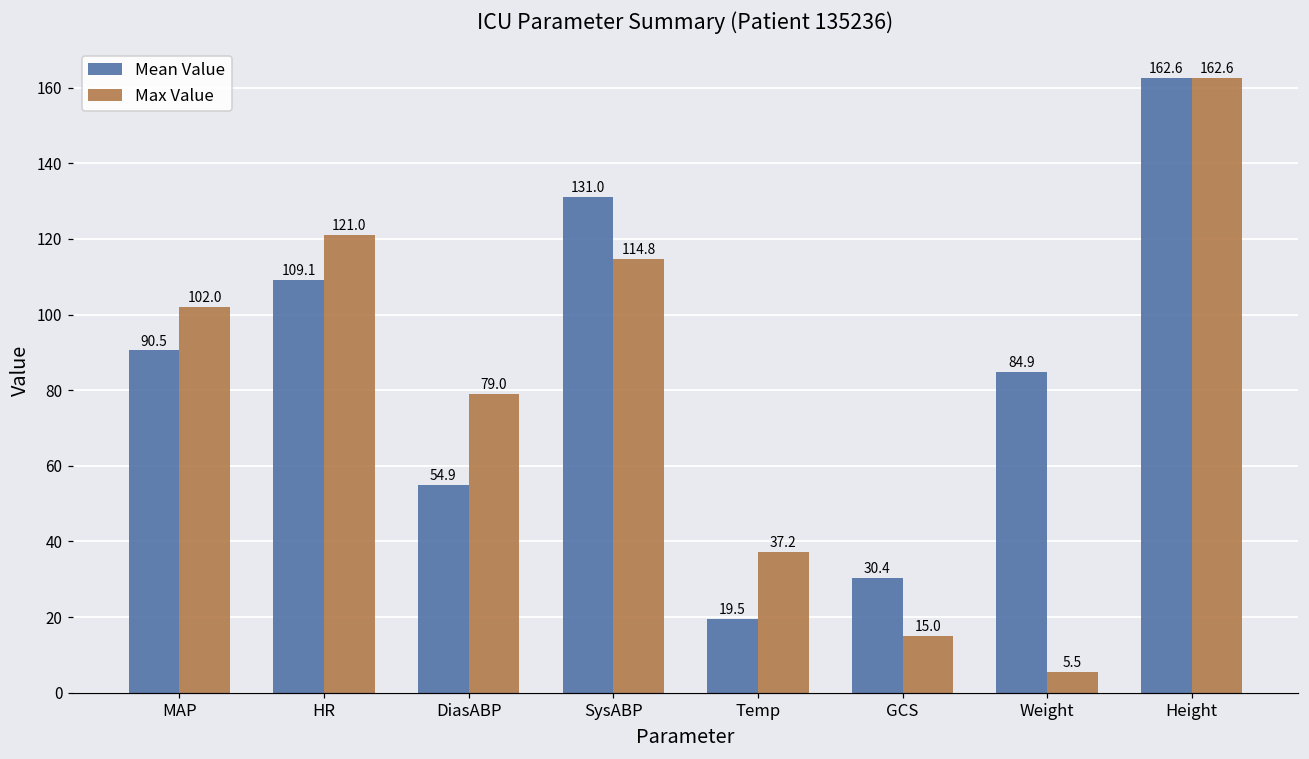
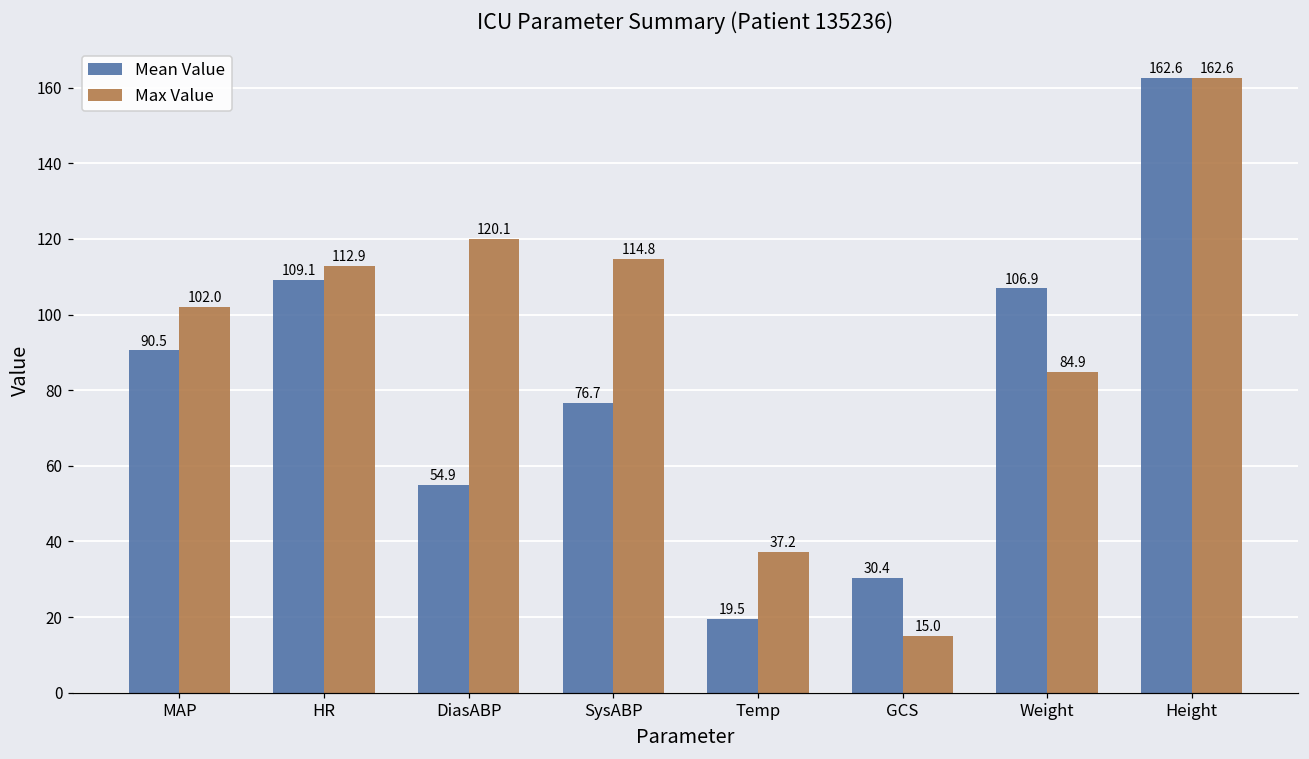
Max Value, HR: 121.0 -> 112.9
Max Value, DiasABP: 79.0 -> 120.1
Mean Value, SysABP: 131.0 -> 76.7
Mean Value, Weight: 84.9 -> 106.9
Max Value, Weight: 5.5 -> 84.9
